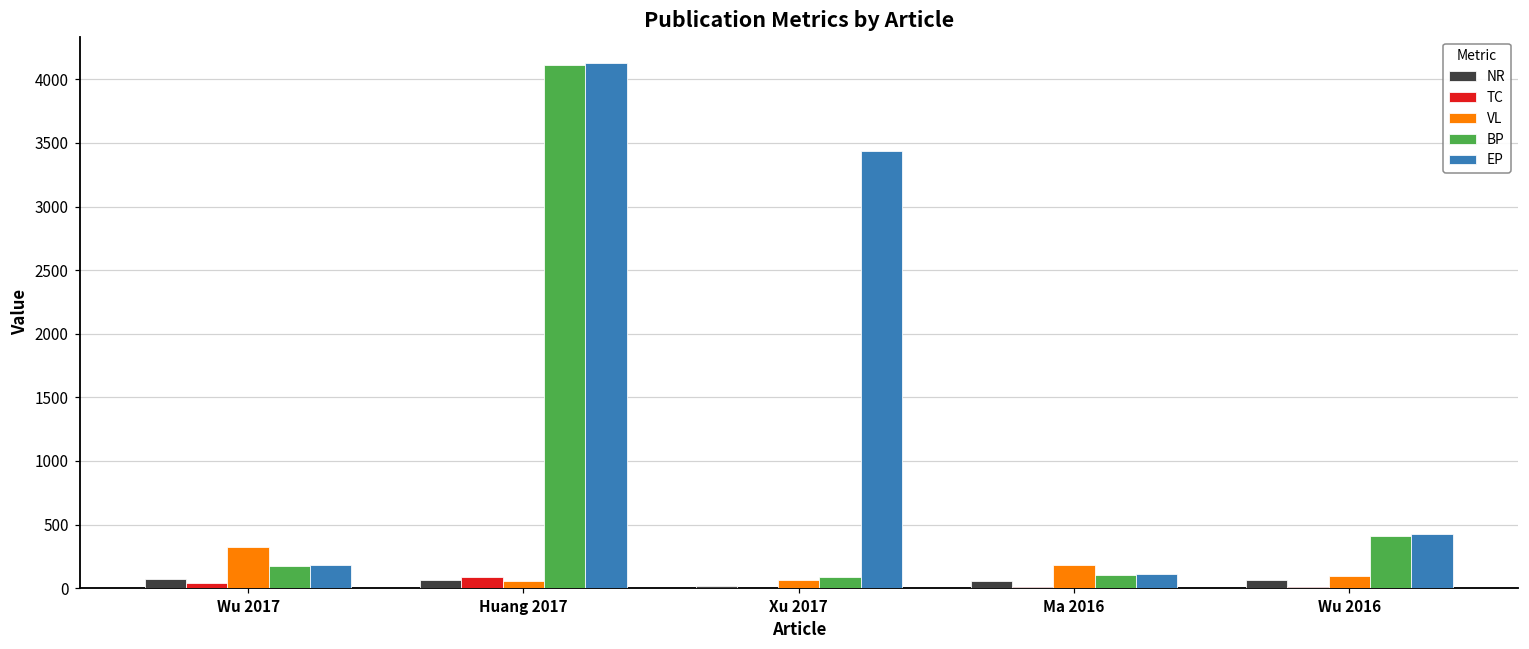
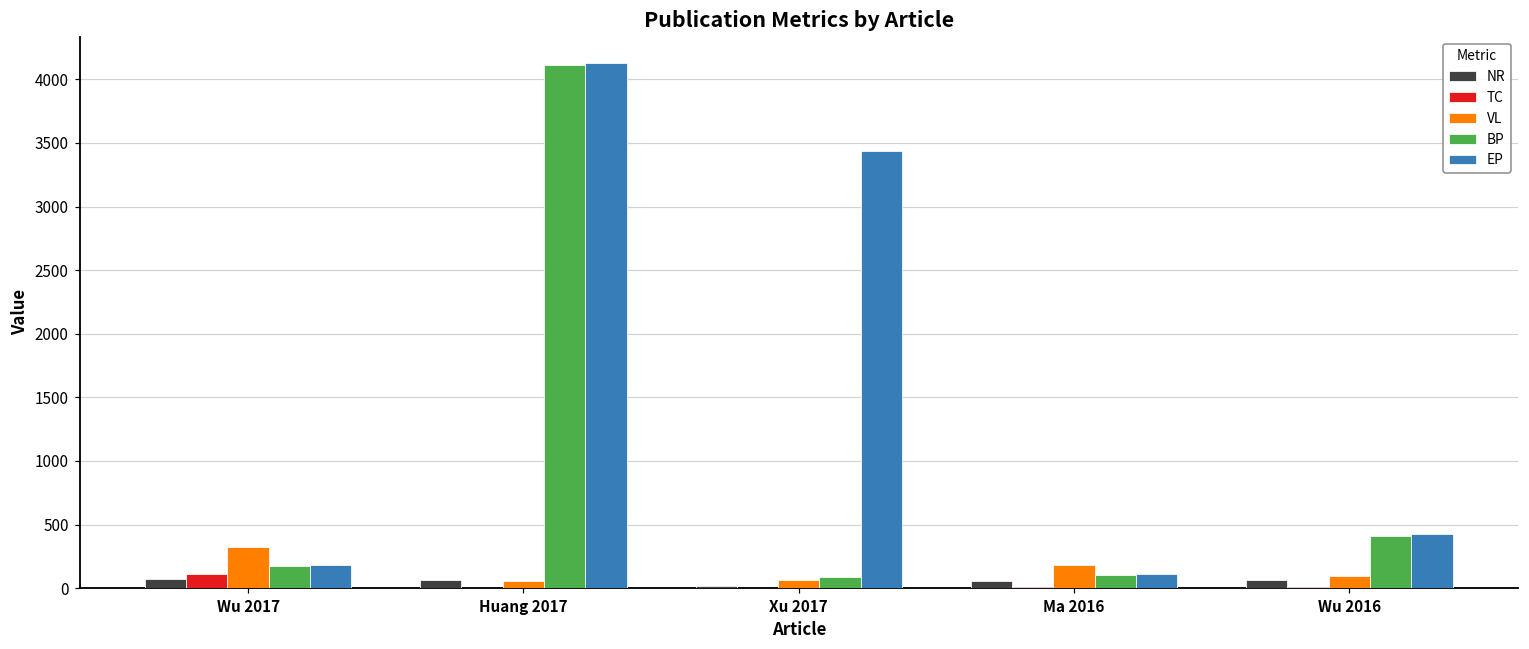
TC, Wu 2017: 40 -> 110
TC, Huang 2017: 90 -> 0
